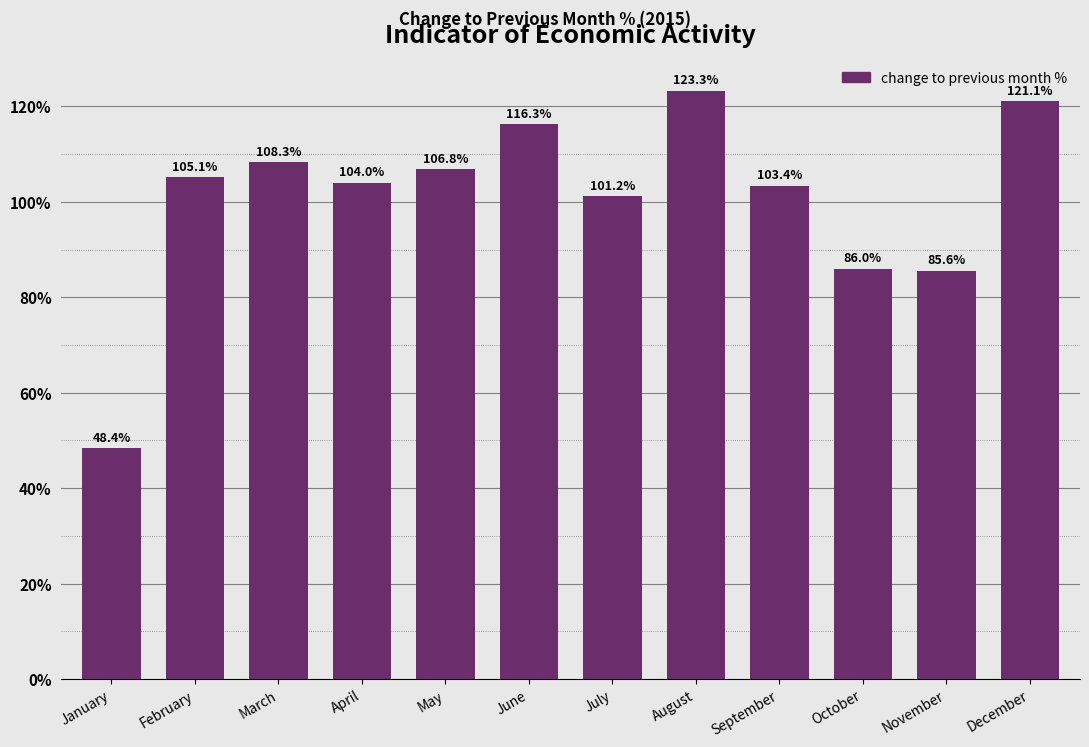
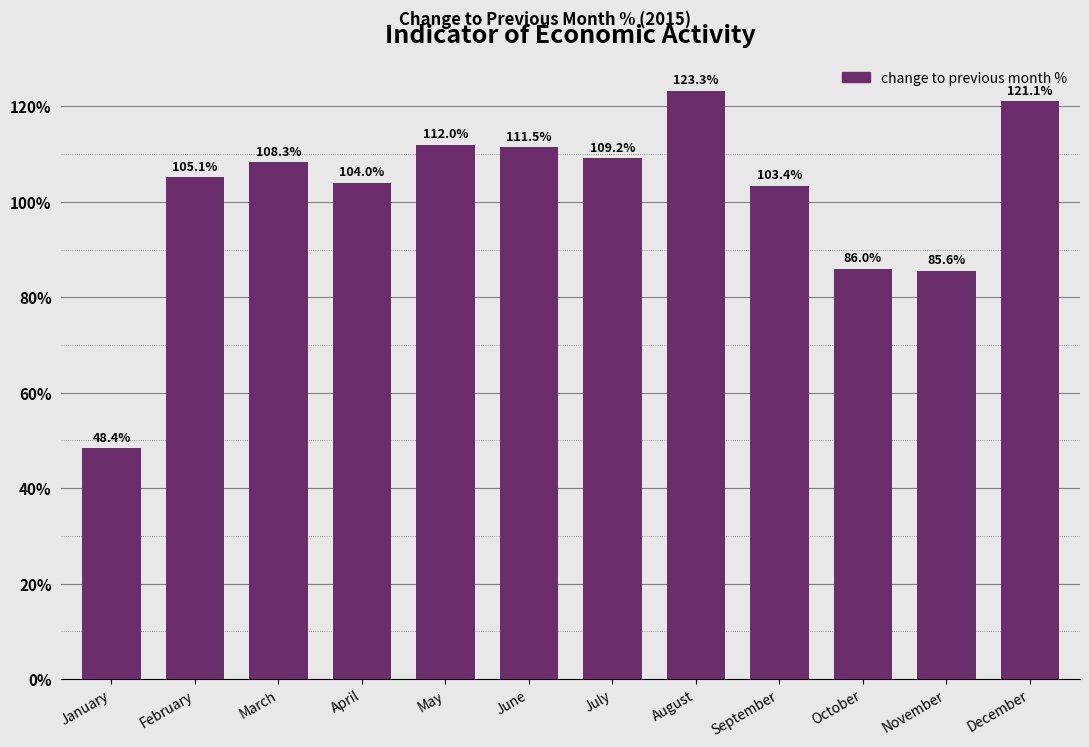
May: 106.8% -> 112.0%
June: 116.3% -> 111.5%
July: 101.2% -> 109.2%
